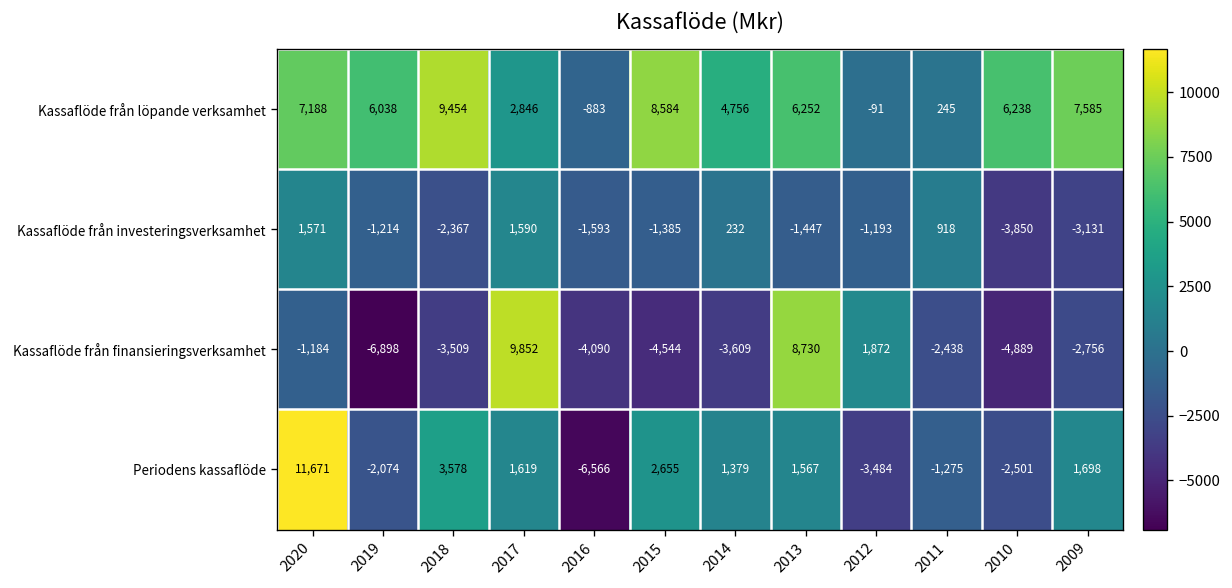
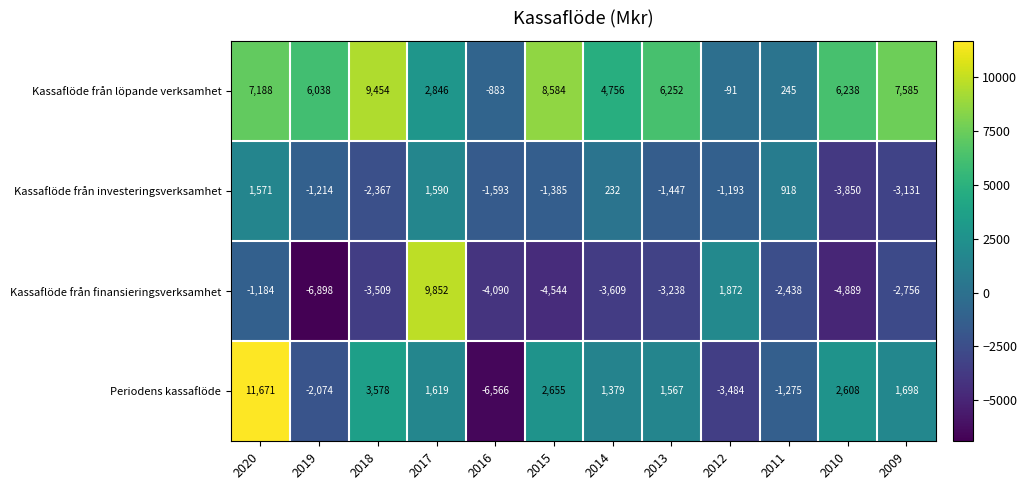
Kassaflöde från finansieringsverksamhet, 2013: 8,730 -> -3,238
Periodens kassaflöde, 2010: -2,501 -> 2,608
